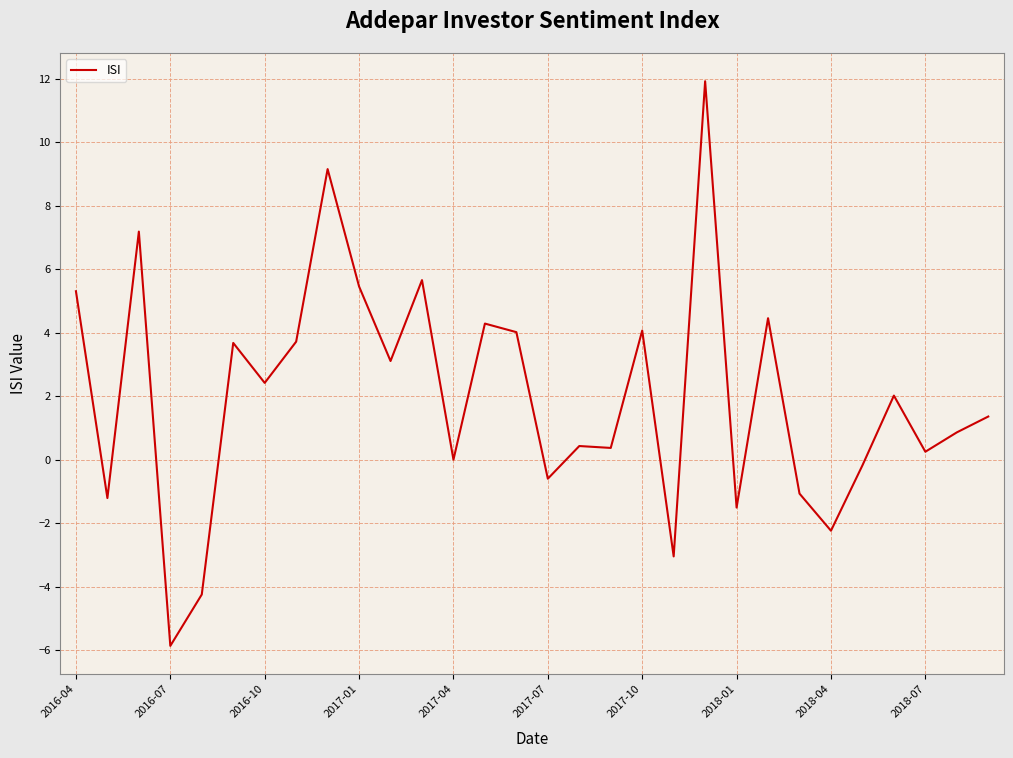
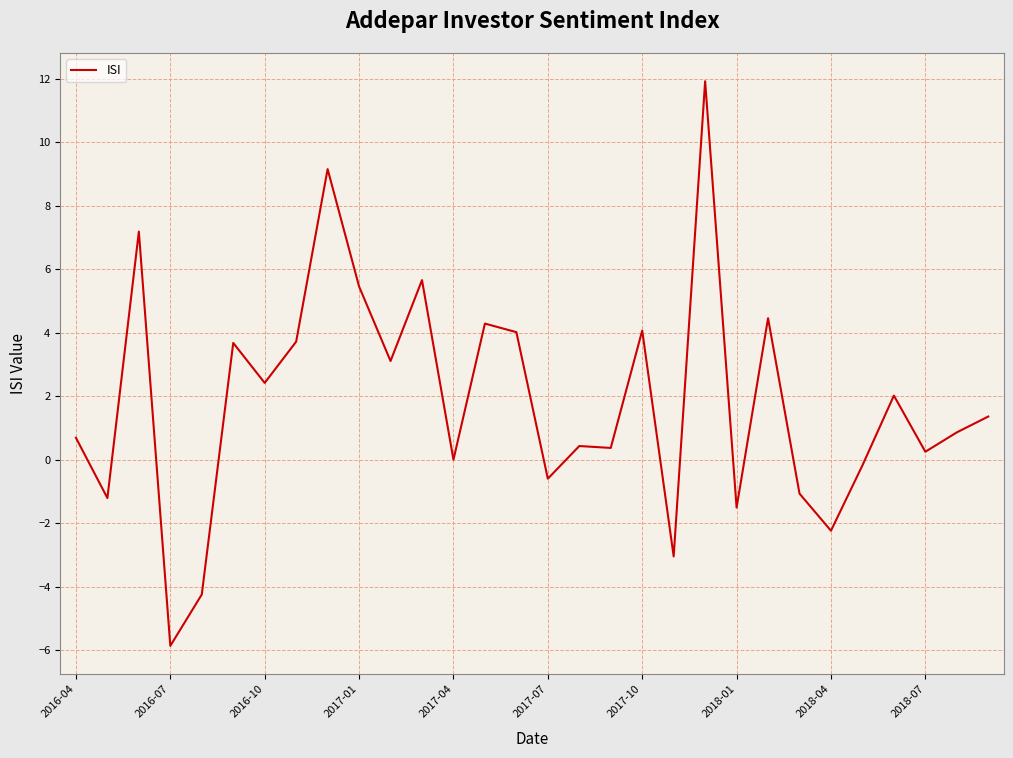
2016-04: 5.3 -> 0.7
